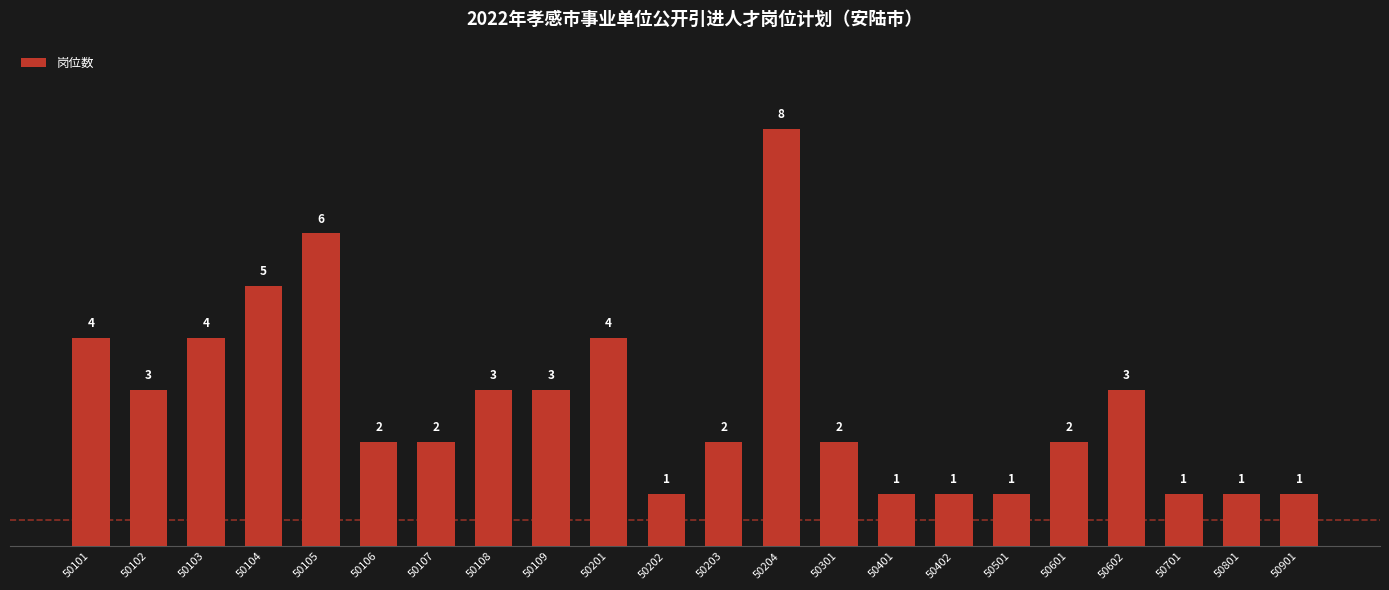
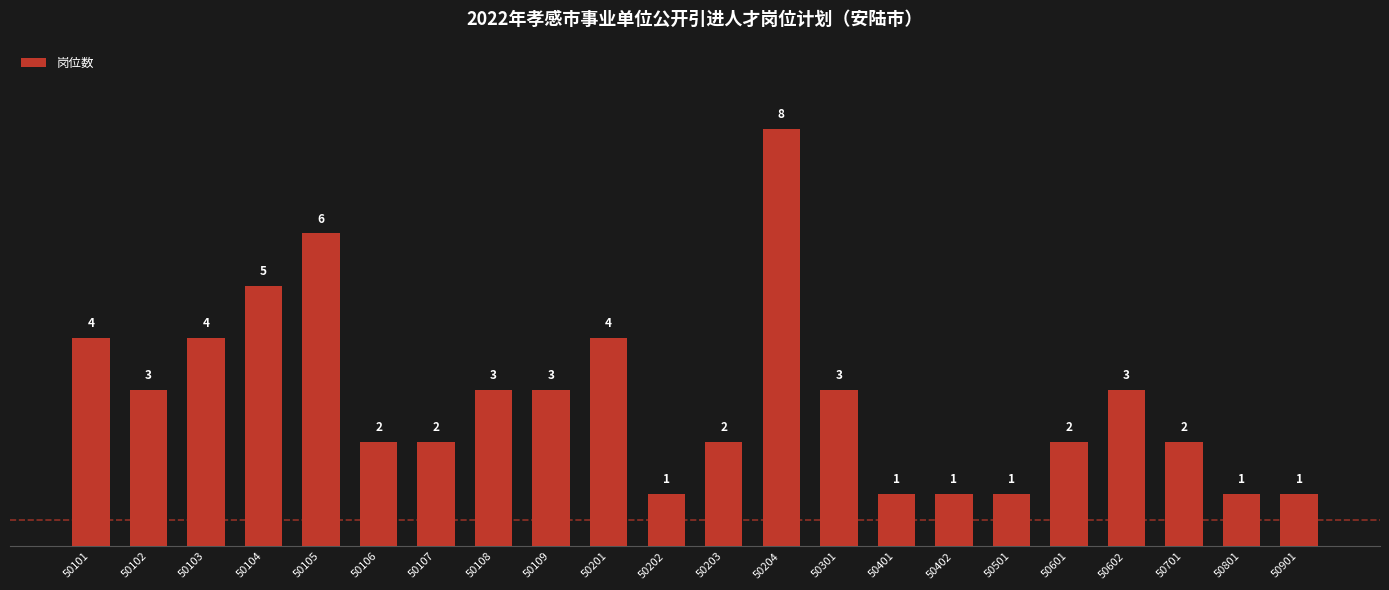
50301: 2 -> 3
50701: 1 -> 2
